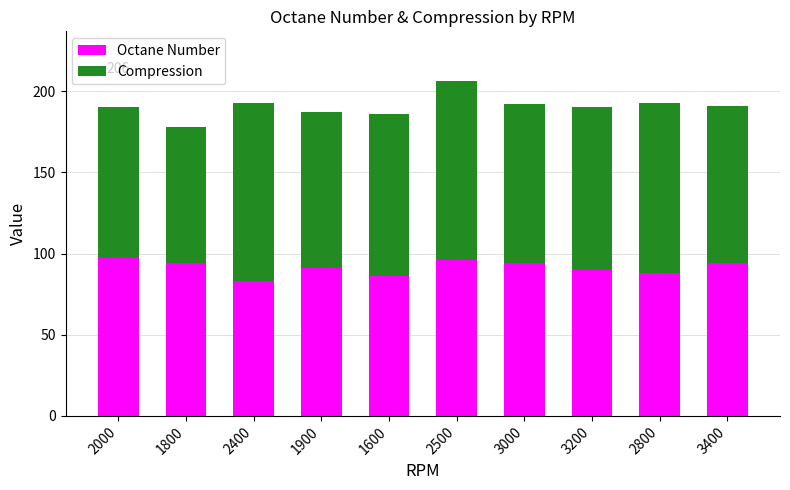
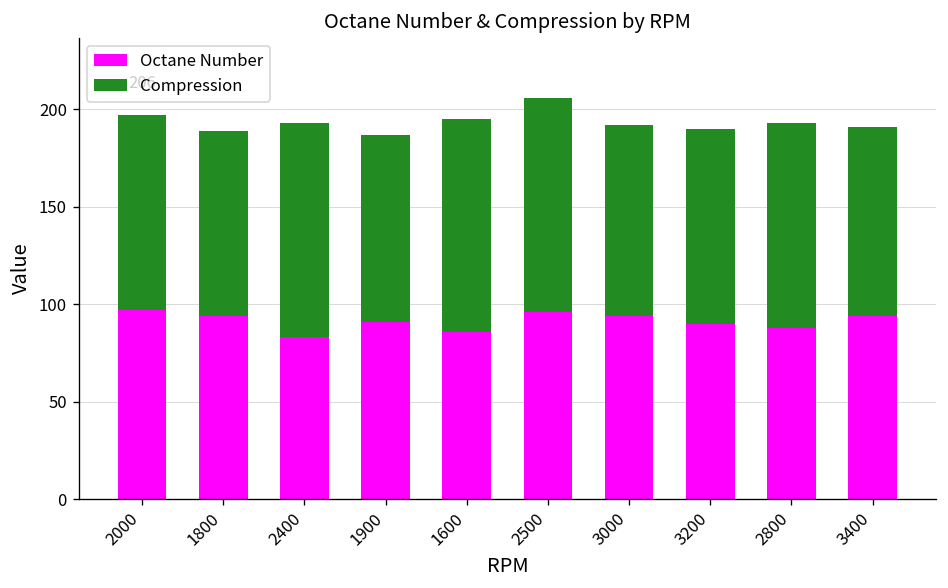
Compression, 2000: 93 -> 100
Compression, 1800: 84 -> 95
Compression, 1600: 100 -> 109
